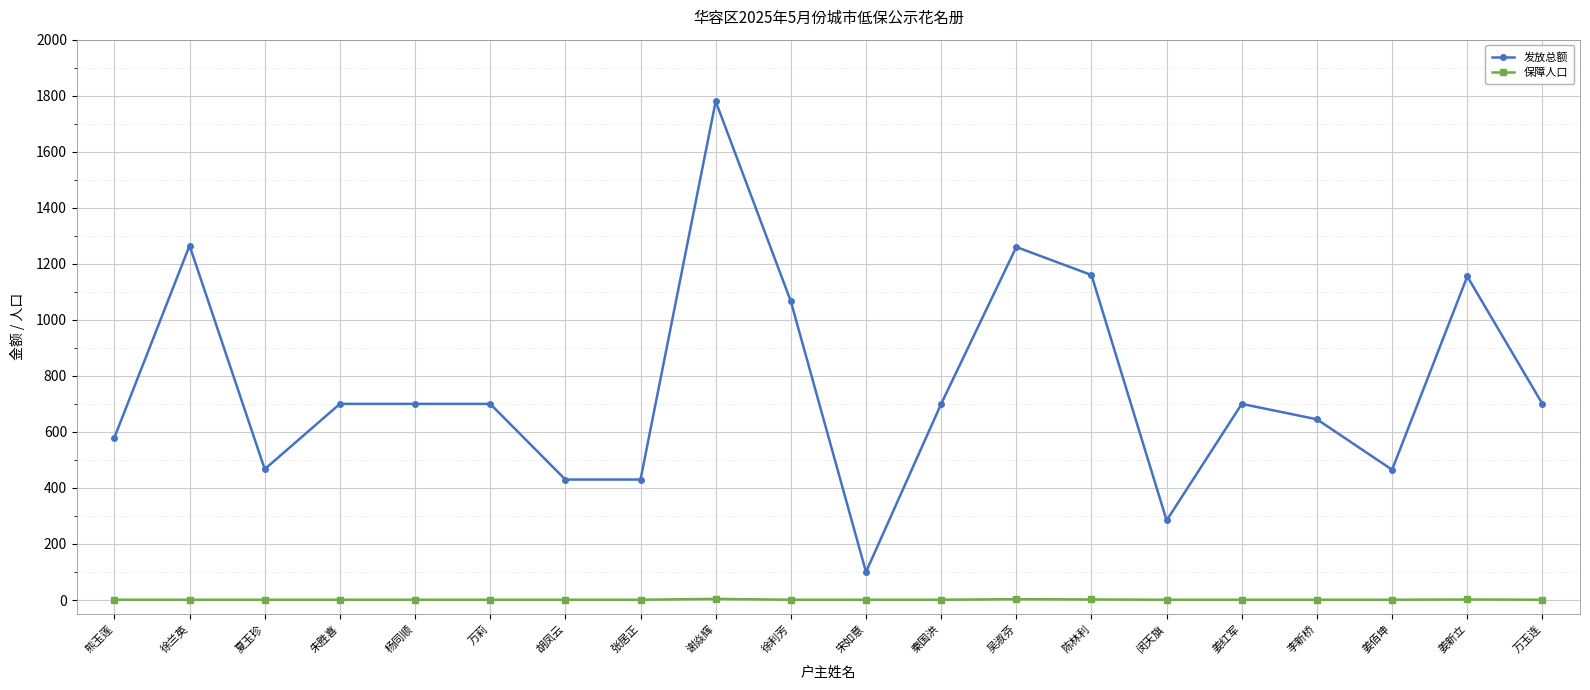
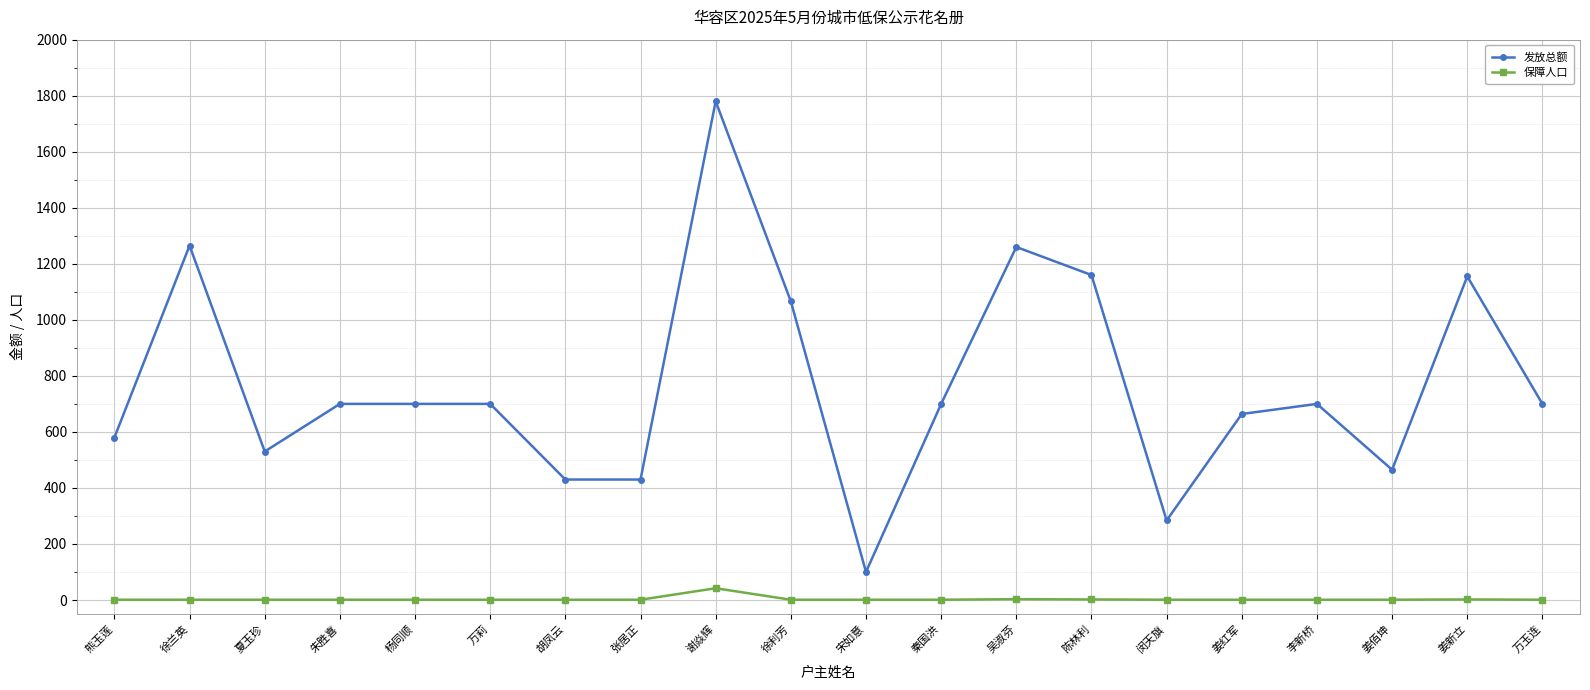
发放总额, 夏玉珍: 470 -> 530
保障人口, 谢焱辉: 0 -> 40
发放总额, 姜红军: 700 -> 660
发放总额, 李新桥: 650 -> 700
